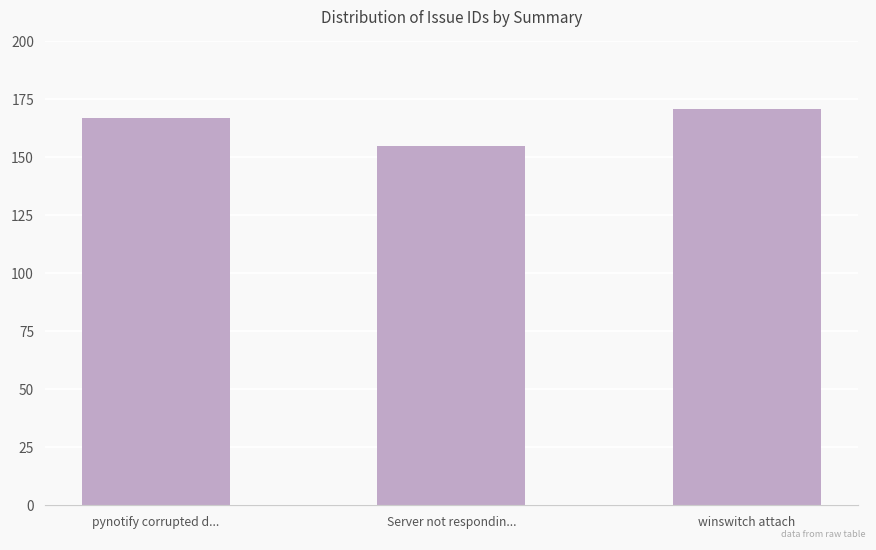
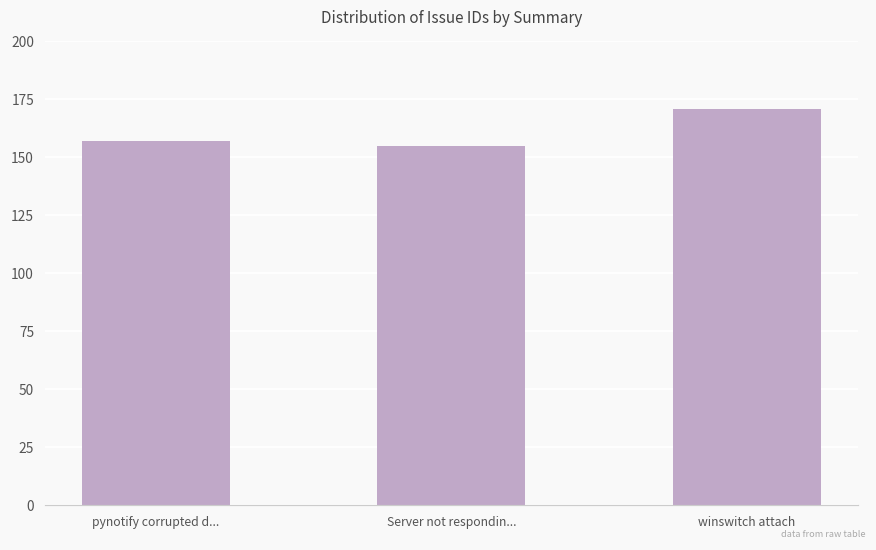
pynotify corrupted d...: 167 -> 157
